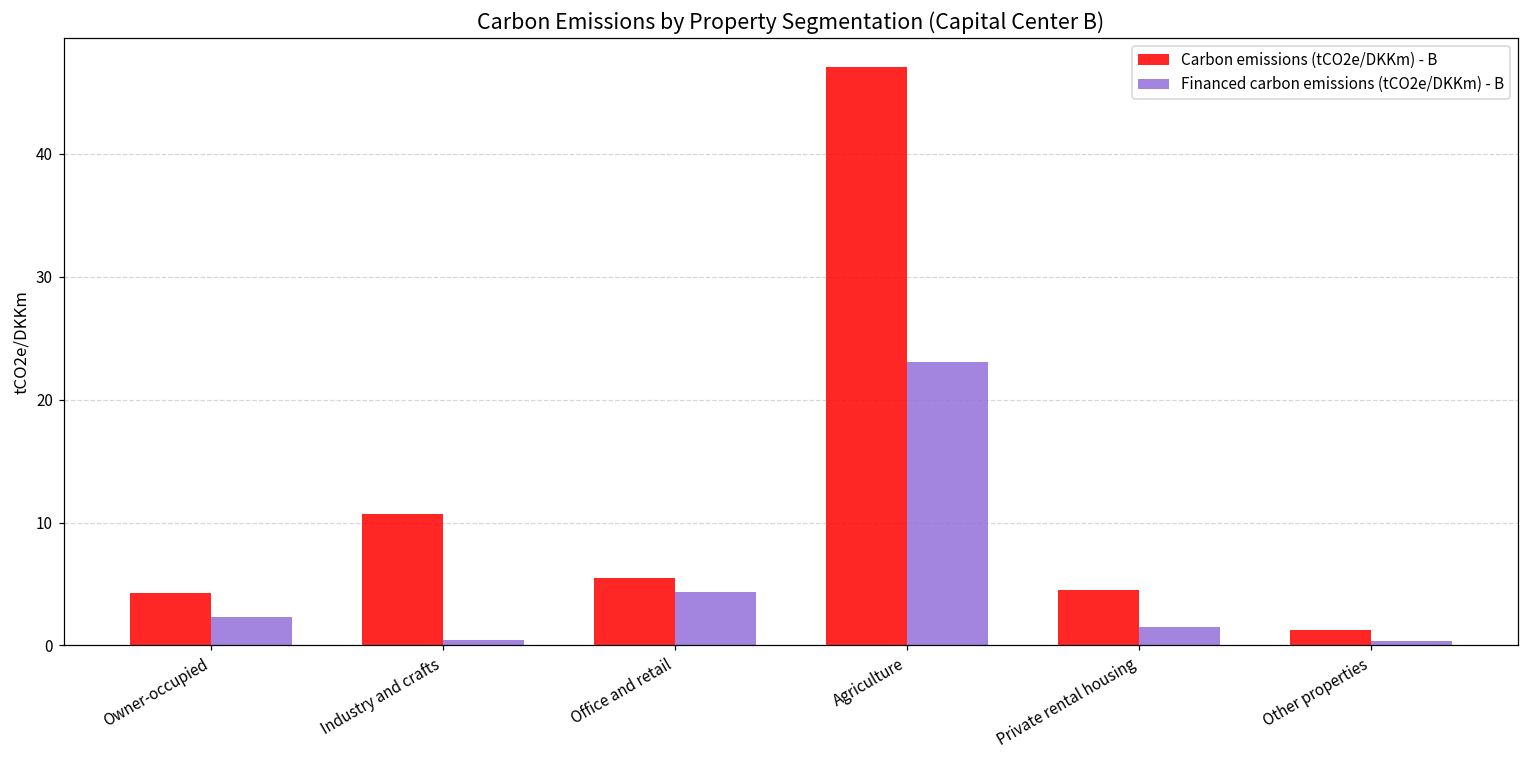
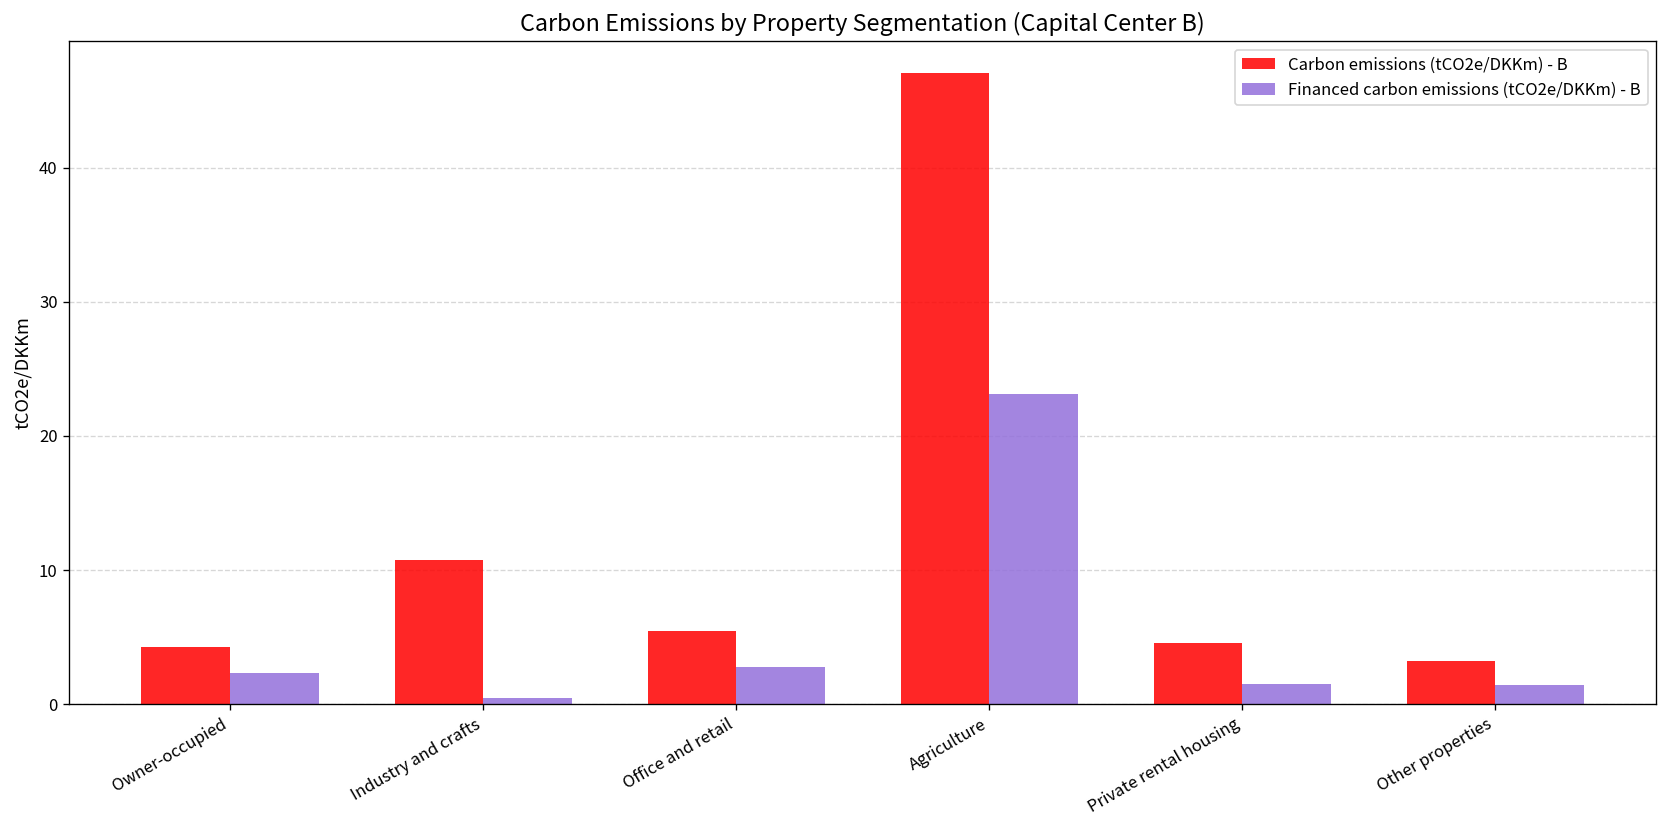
Financed carbon emissions (tCO2e/DKKm) - B, Office and retail: 4.3 -> 2.8
Carbon emissions (tCO2e/DKKm) - B, Other properties: 1.3 -> 3.2
Financed carbon emissions (tCO2e/DKKm) - B, Other properties: 0.4 -> 1.4
